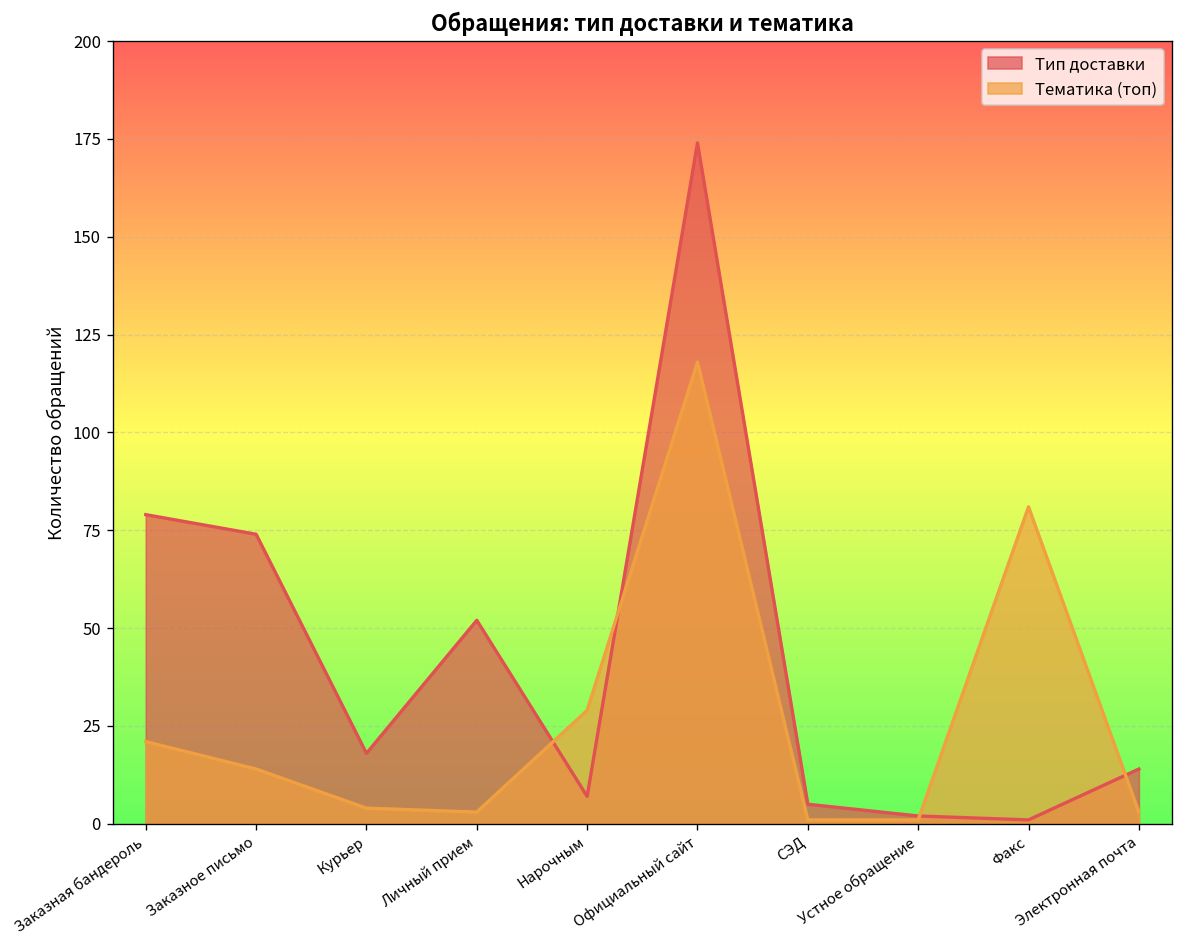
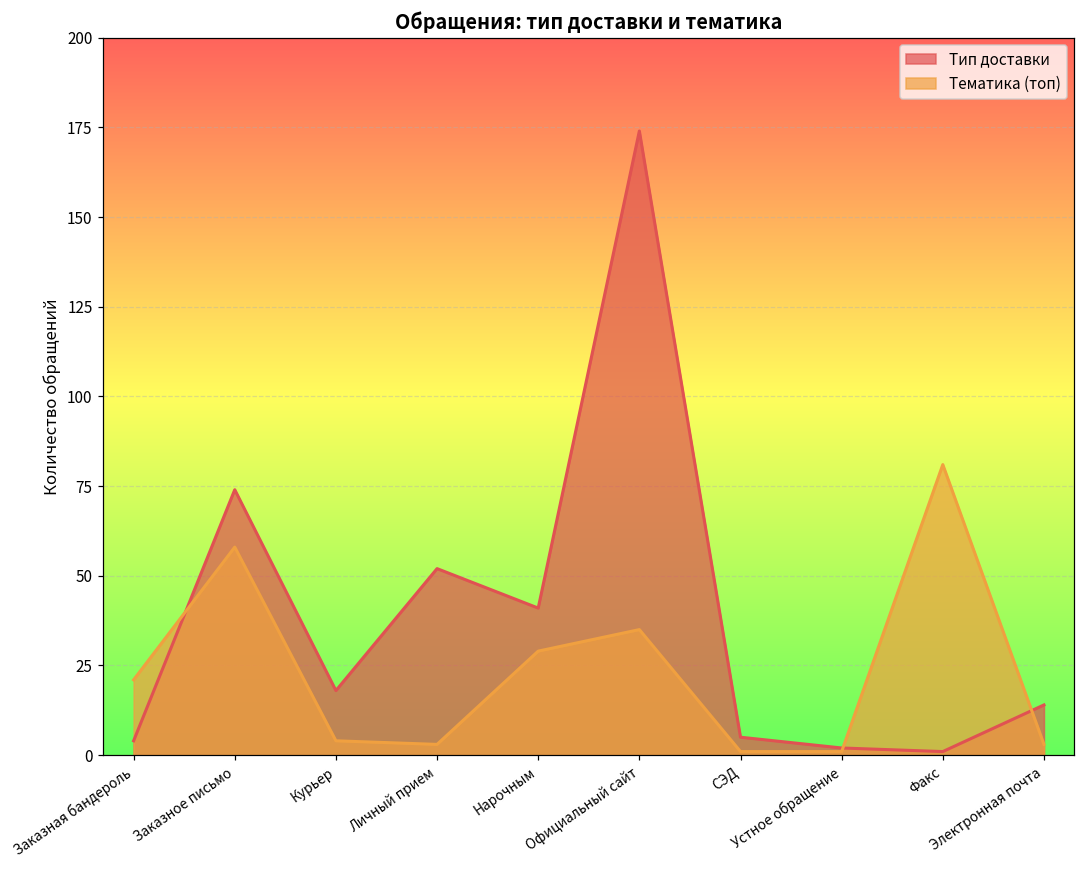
Тип доставки, Заказная бандероль: 79 -> 4
Тематика (топ), Заказное письмо: 14 -> 58
Тип доставки, Нарочным: 7 -> 41
Тематика (топ), Официальный сайт: 118 -> 35
